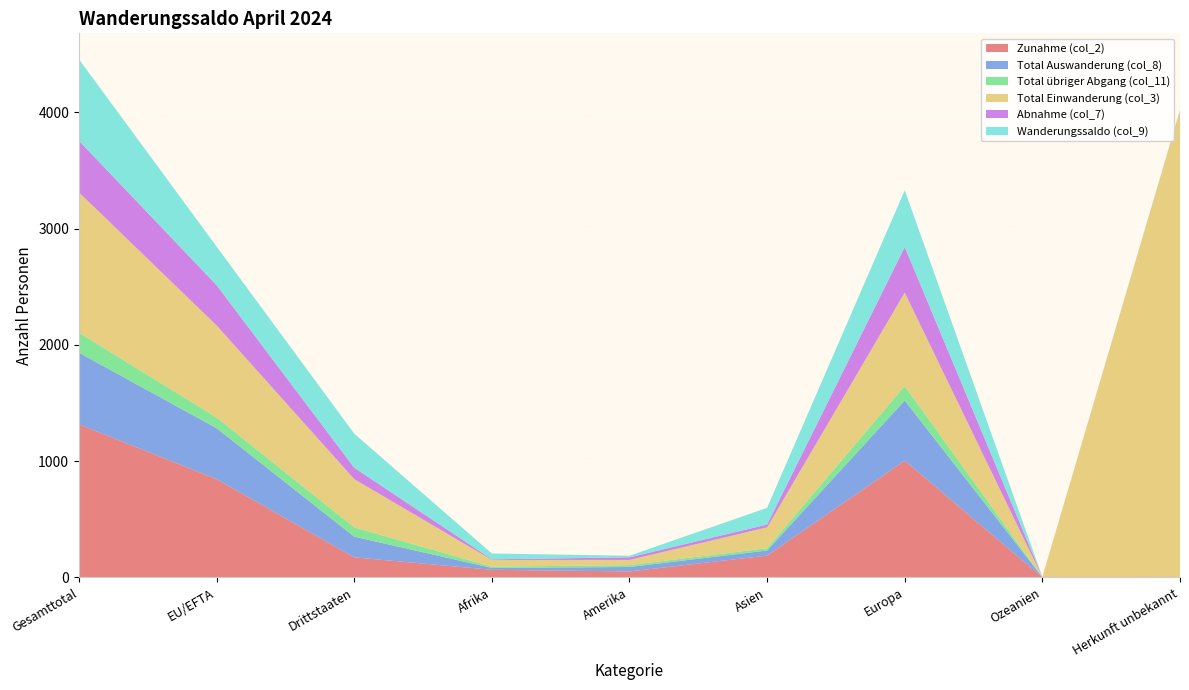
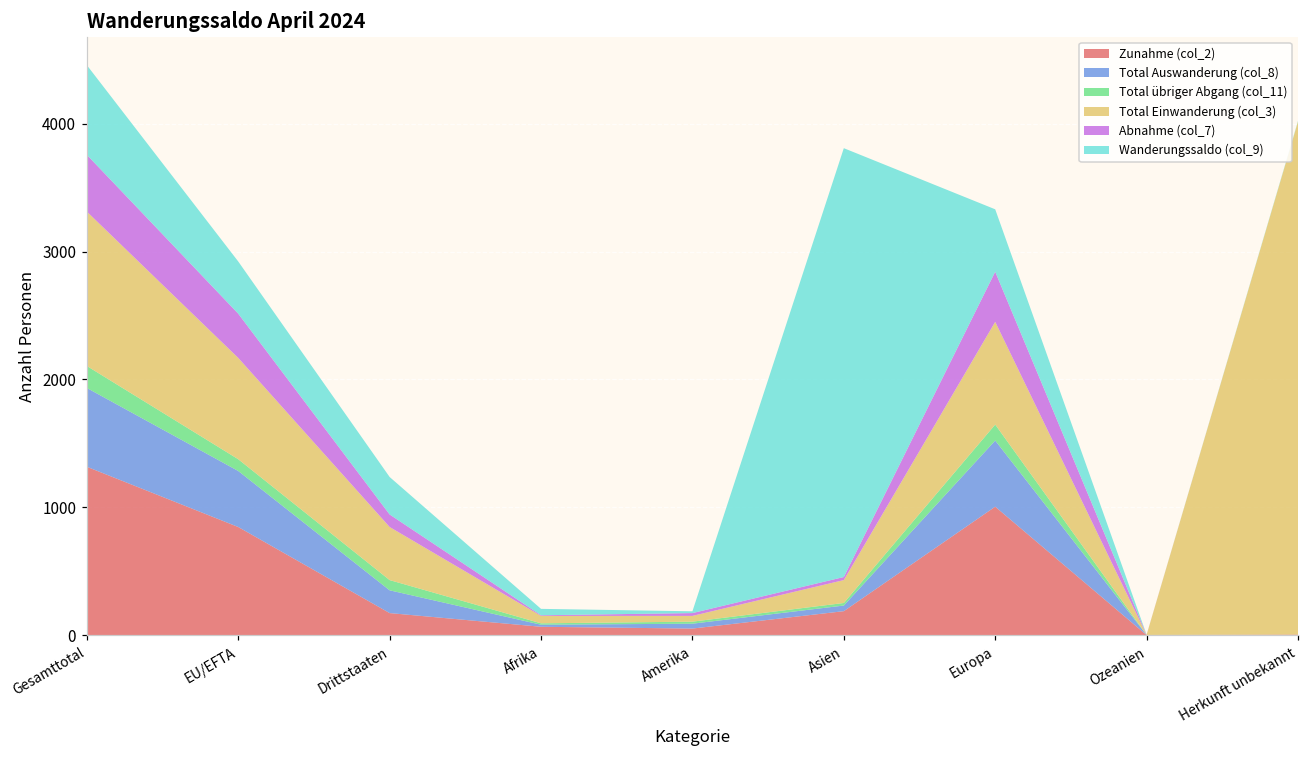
Wanderungssaldo (col_9), EU/EFTA: 330 -> 410
Wanderungssaldo (col_9), Asien: 140 -> 3350
